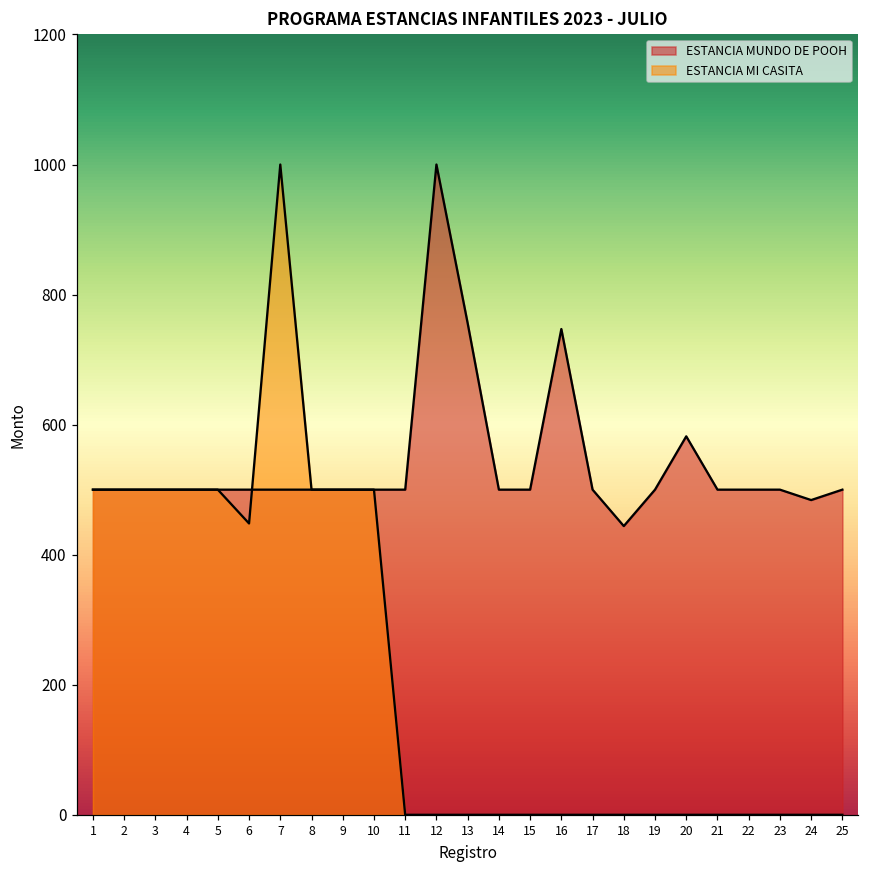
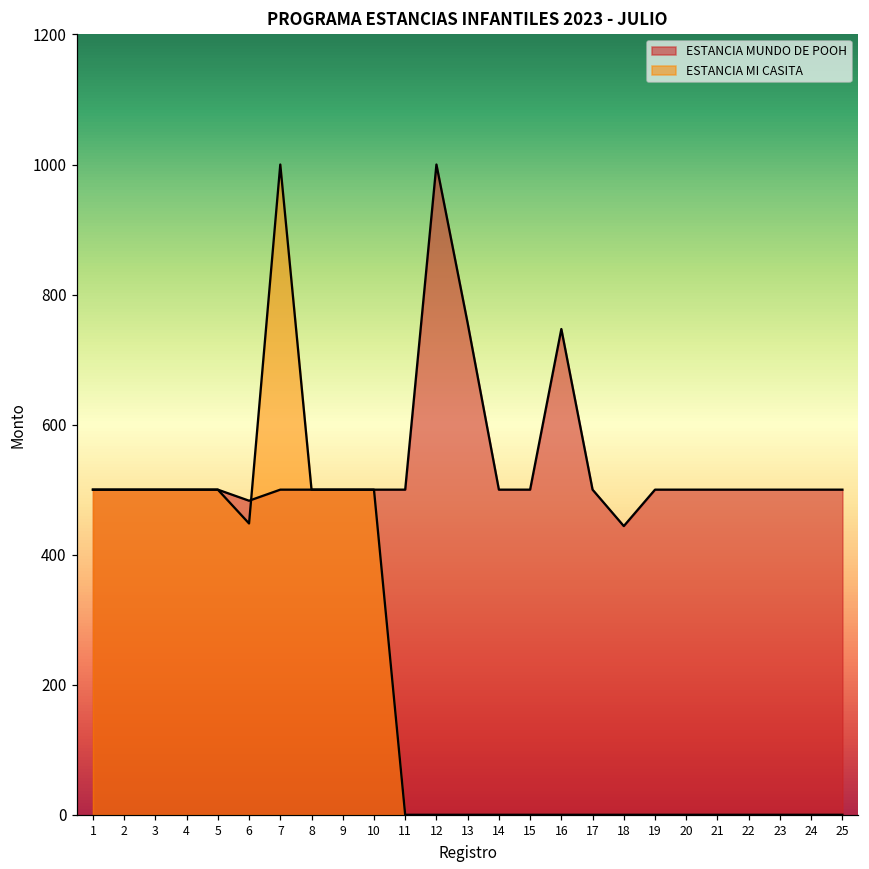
ESTANCIA MUNDO DE POOH, 6: 500 -> 480
ESTANCIA MUNDO DE POOH, 20: 580 -> 500
ESTANCIA MUNDO DE POOH, 24: 480 -> 500
